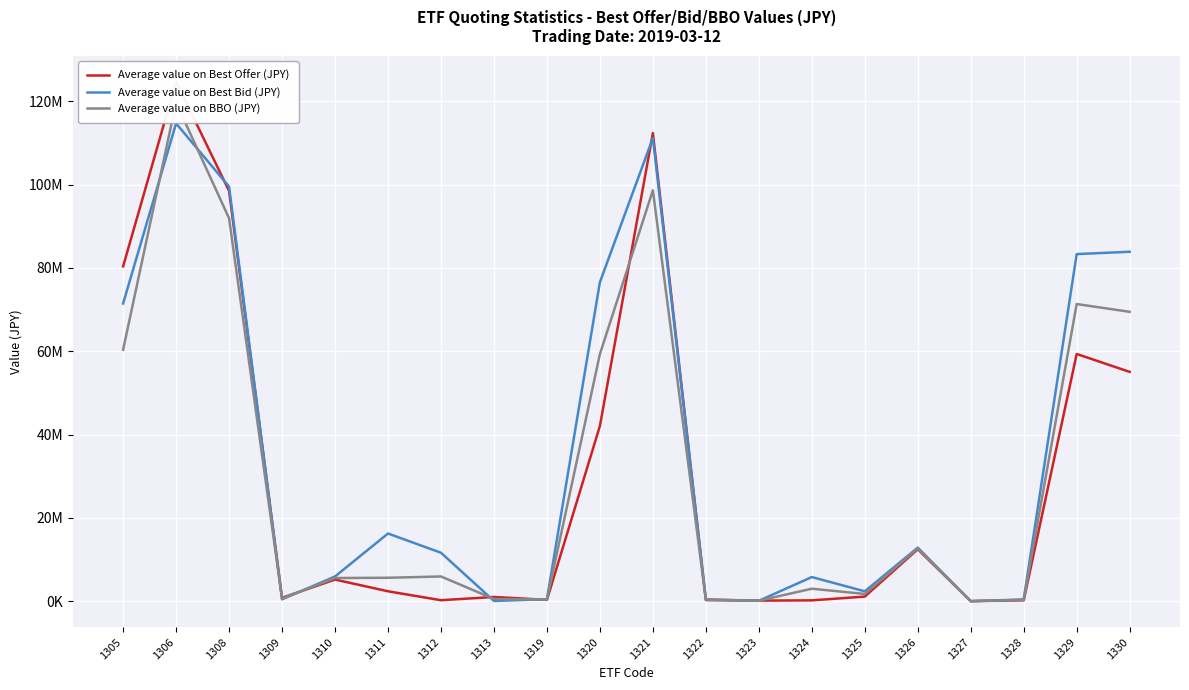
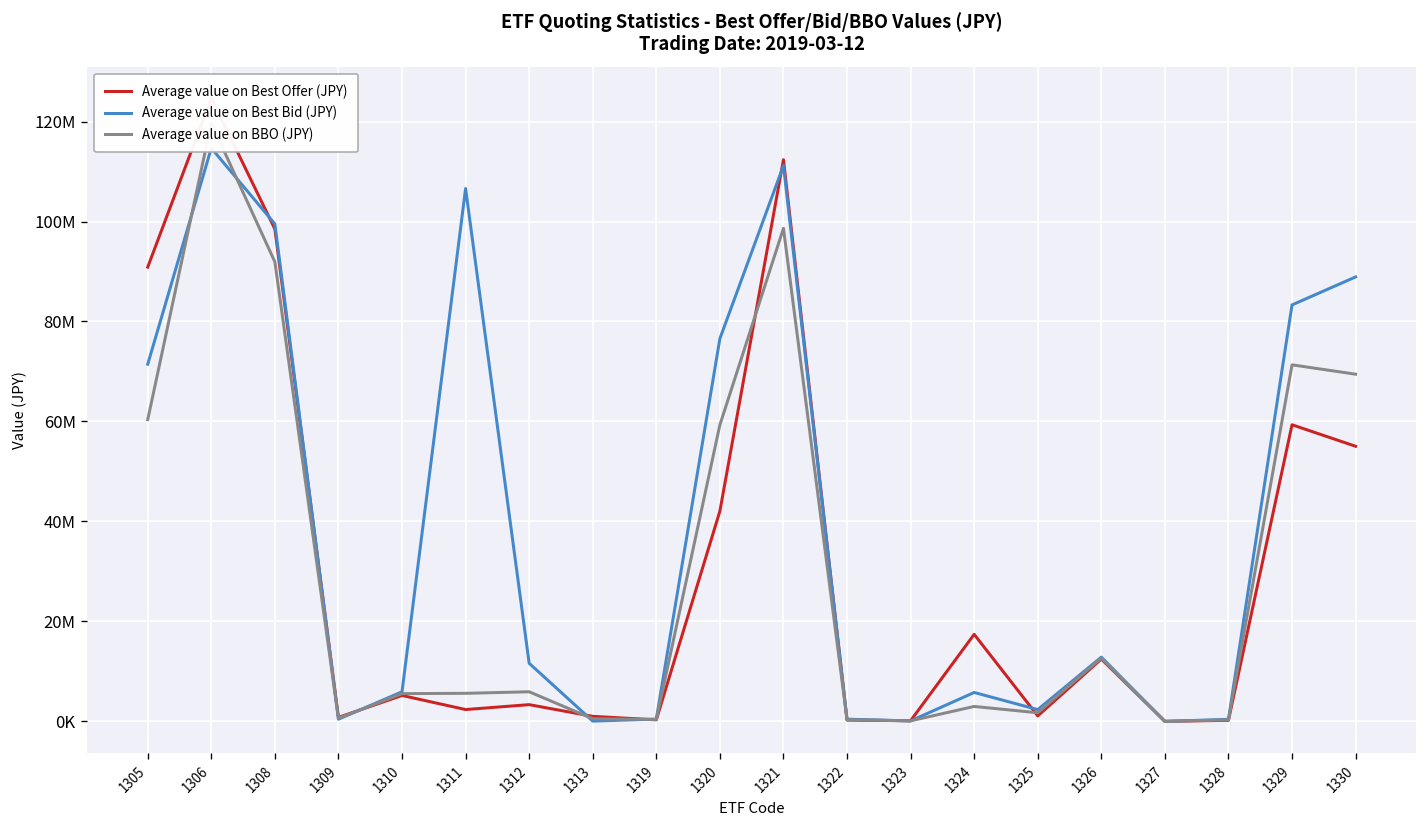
Average value on Best Offer (JPY), 1305: 80000000 -> 91000000
Average value on Best Bid (JPY), 1311: 16000000 -> 107000000
Average value on Best Offer (JPY), 1312: 0 -> 3000000
Average value on Best Offer (JPY), 1324: 0 -> 17000000
Average value on Best Bid (JPY), 1330: 84000000 -> 89000000
